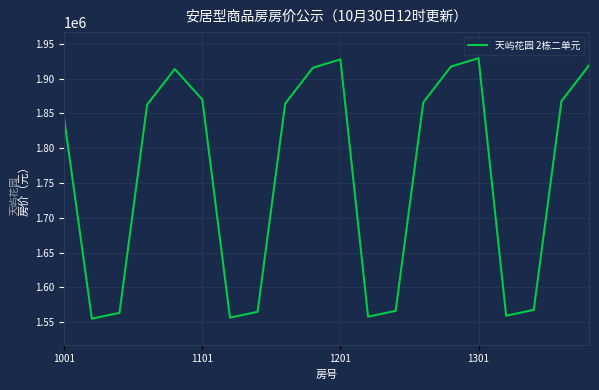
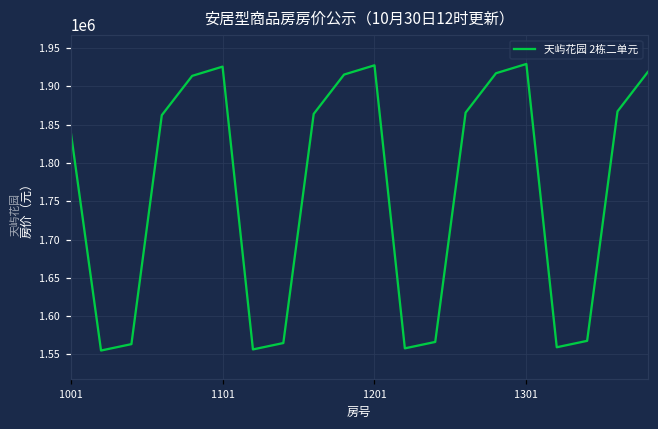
1101: 1870000 -> 1930000
